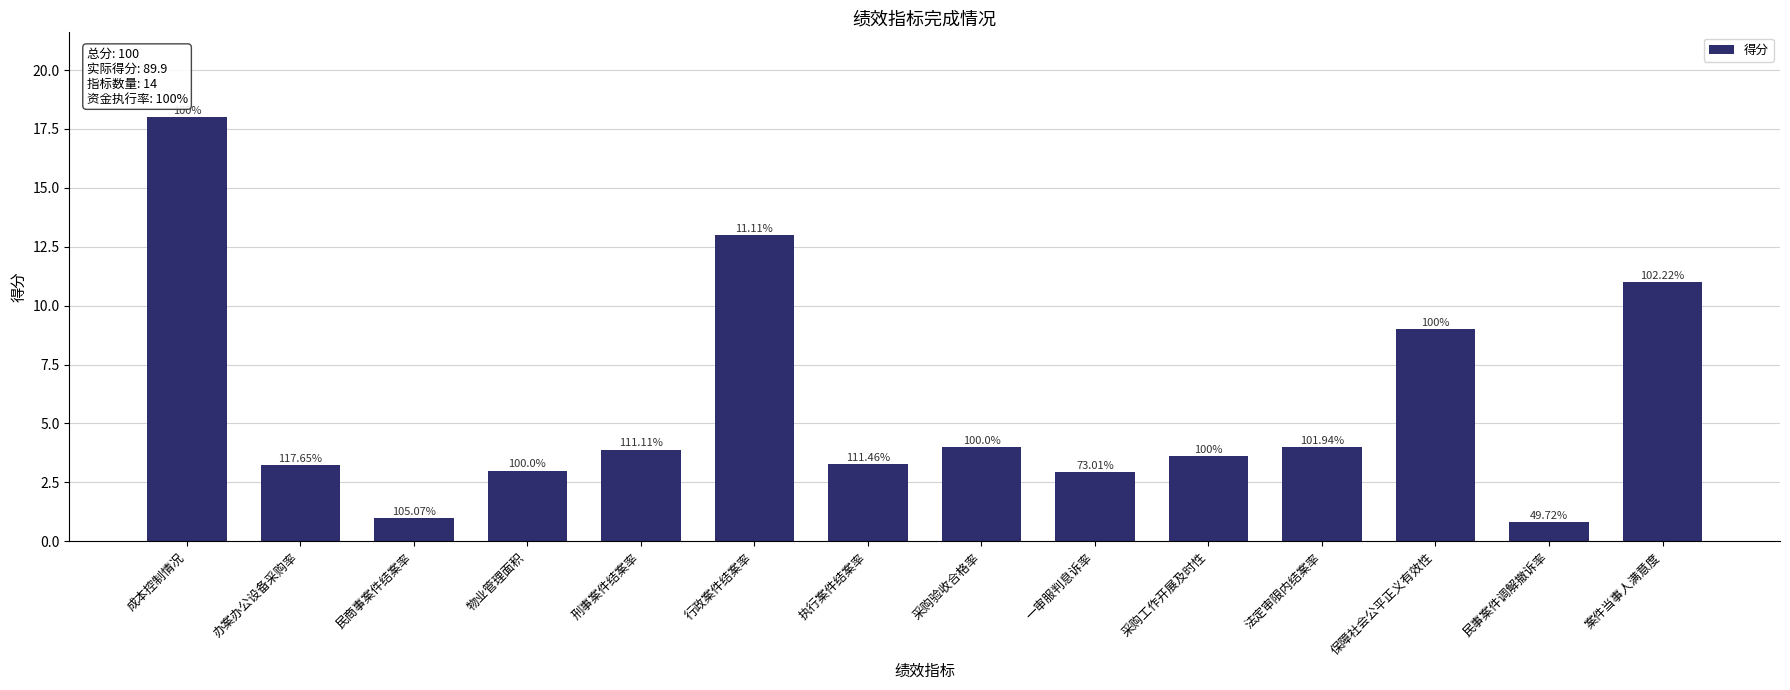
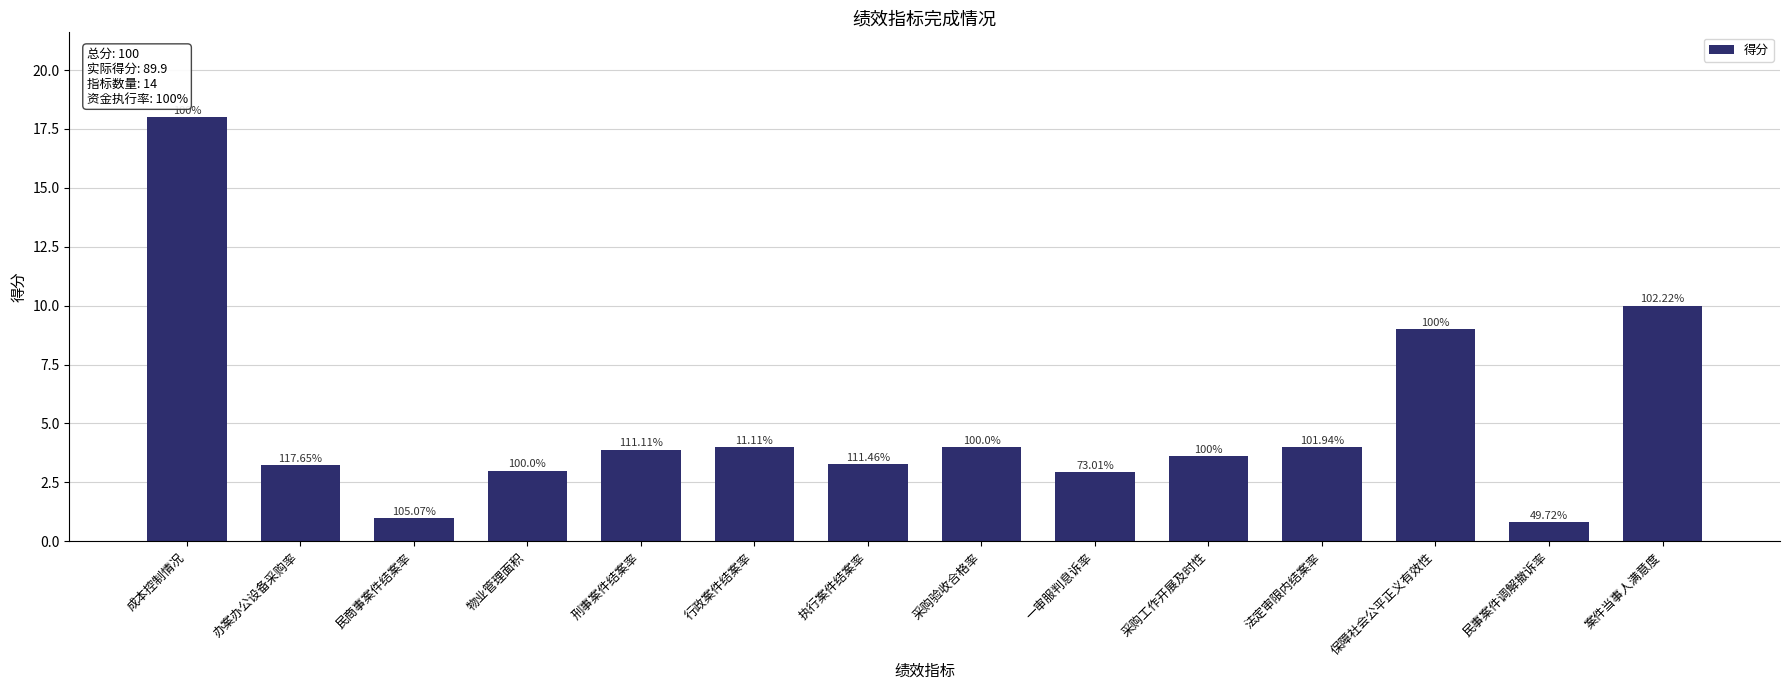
行政案件结案率: 13 -> 4
案件当事人满意度: 11 -> 10
